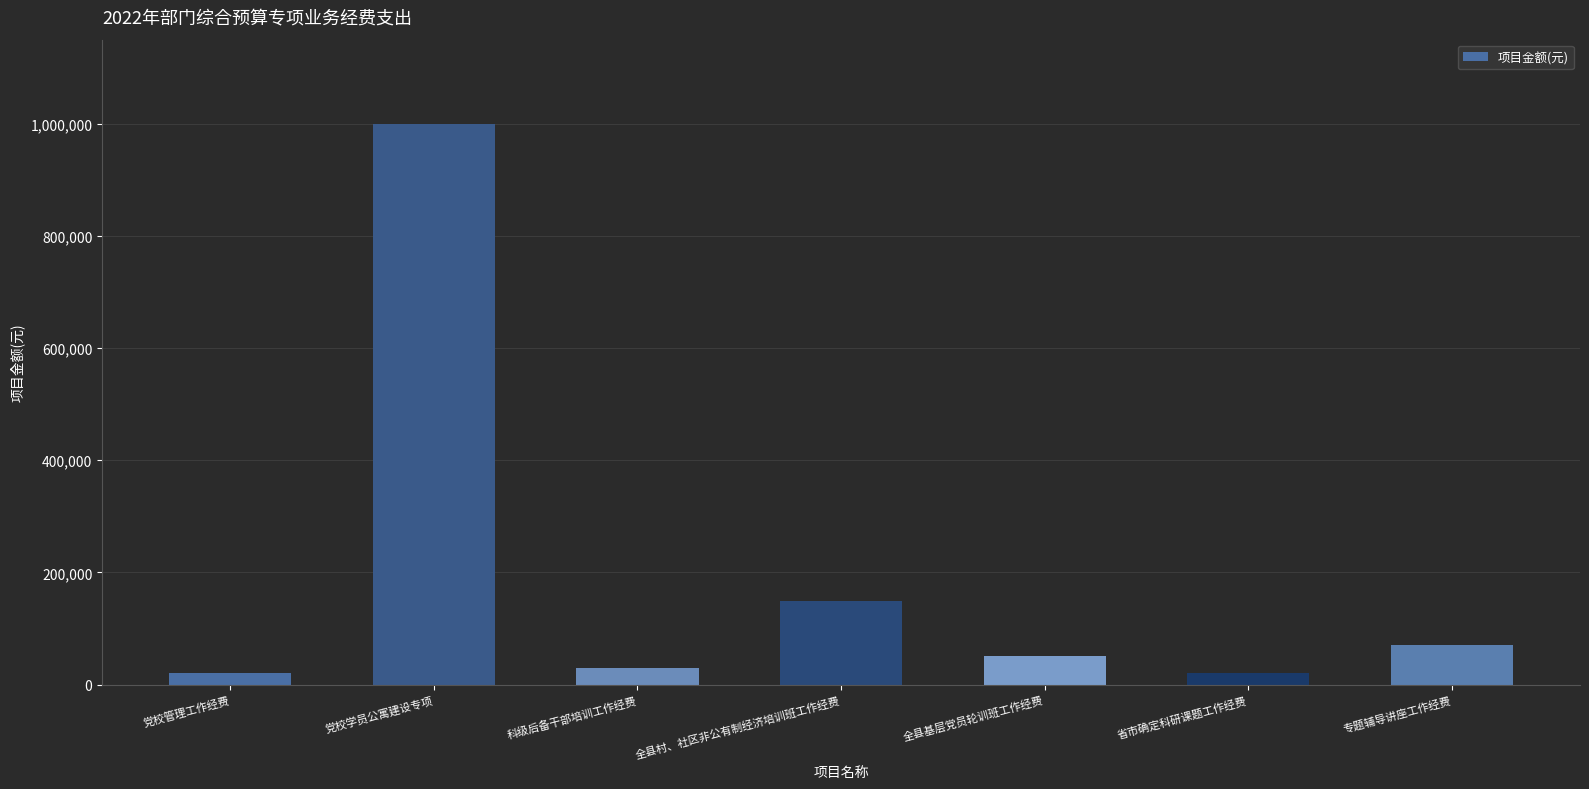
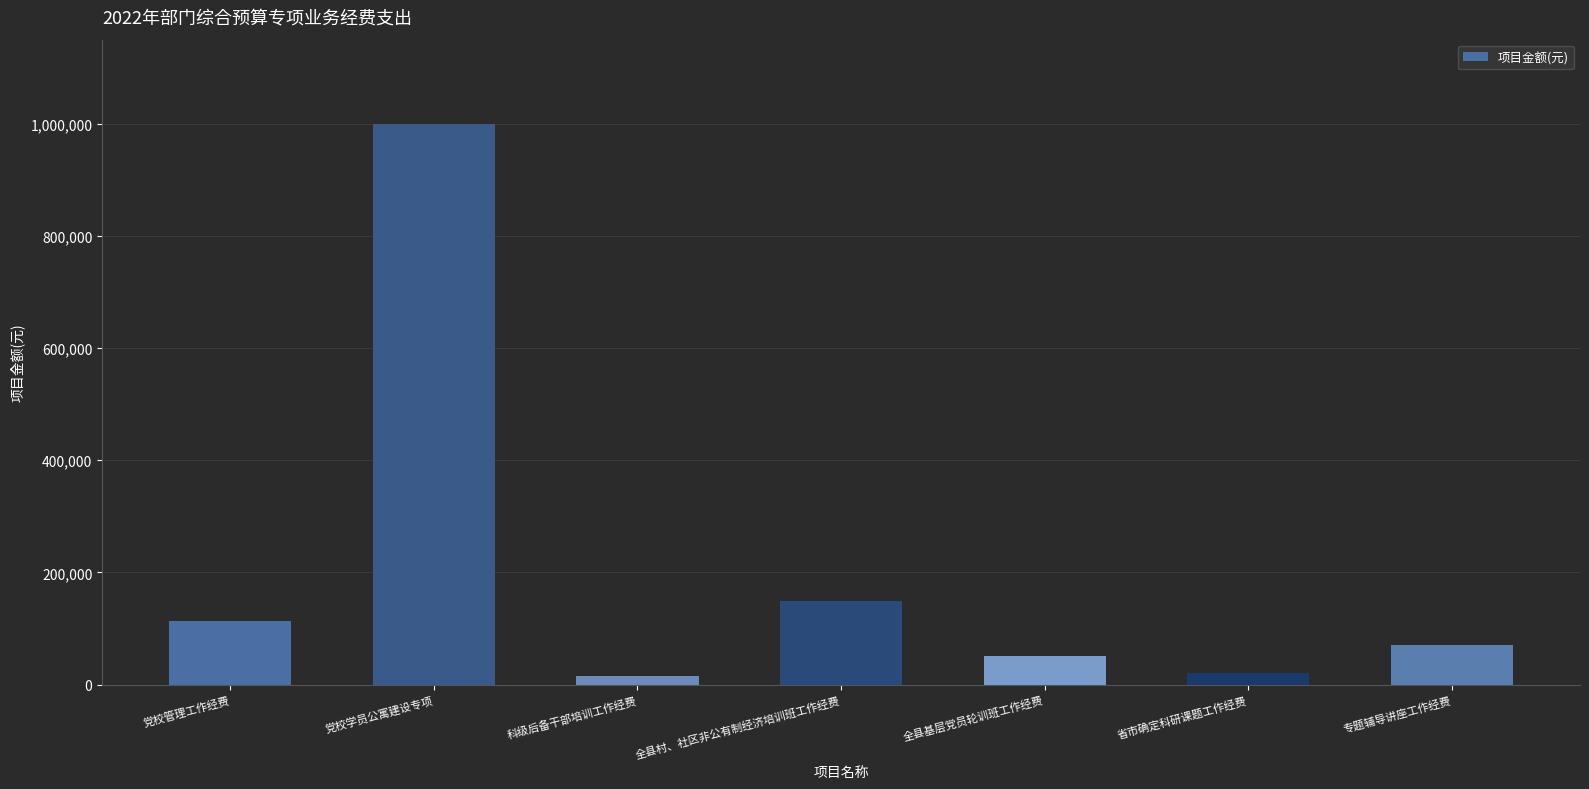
党校管理工作经费: 20,000 -> 110,000
科级后备干部培训工作经费: 30,000 -> 20,000
